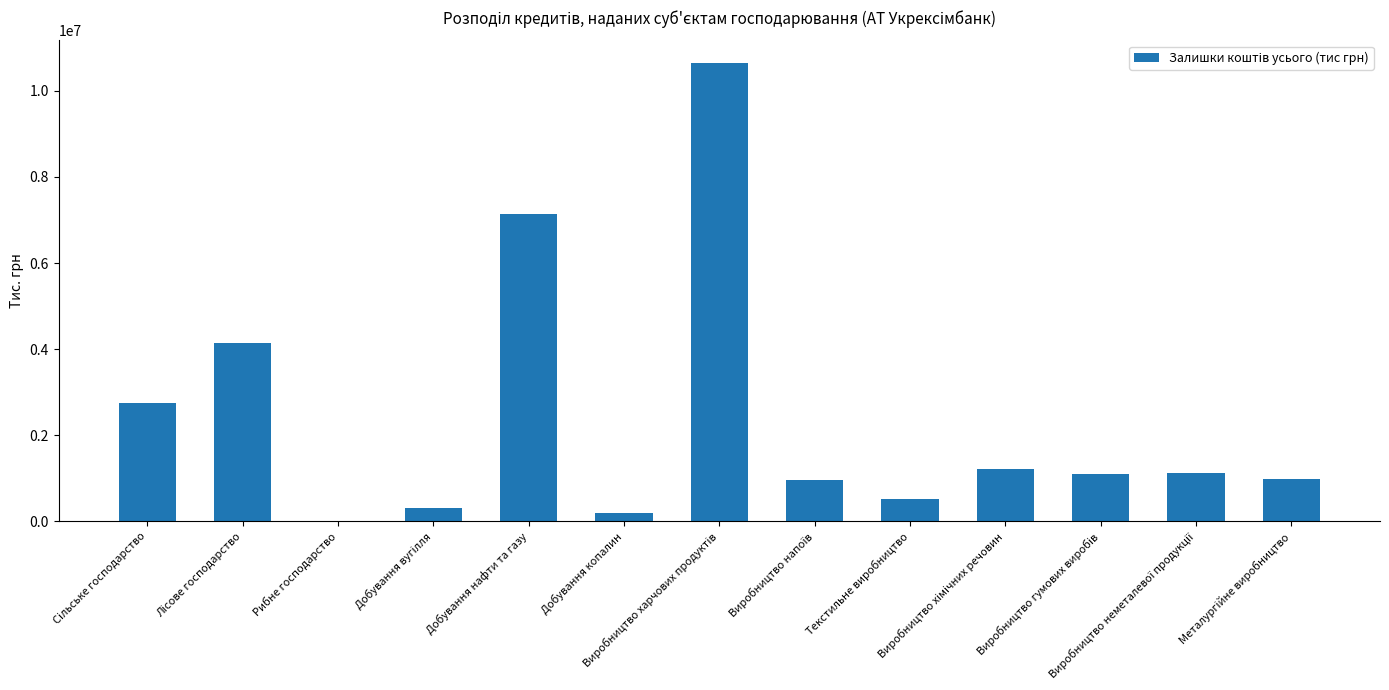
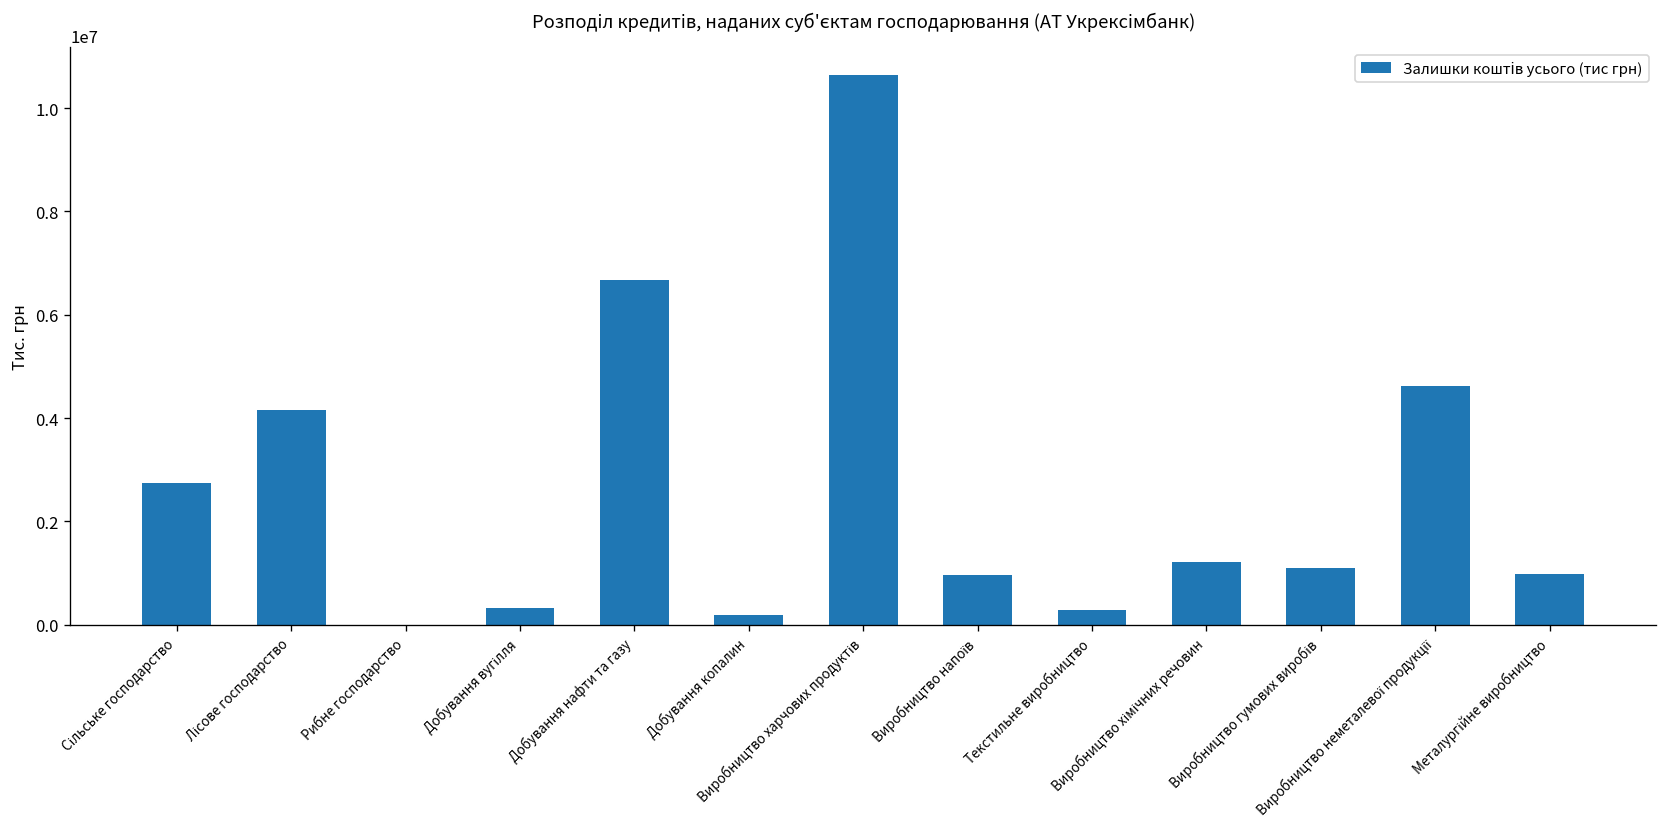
Добування нафти та газу: 7100000 -> 6700000
Текстильне виробництво: 500000 -> 300000
Виробництво неметалевої продукції: 1100000 -> 4600000
